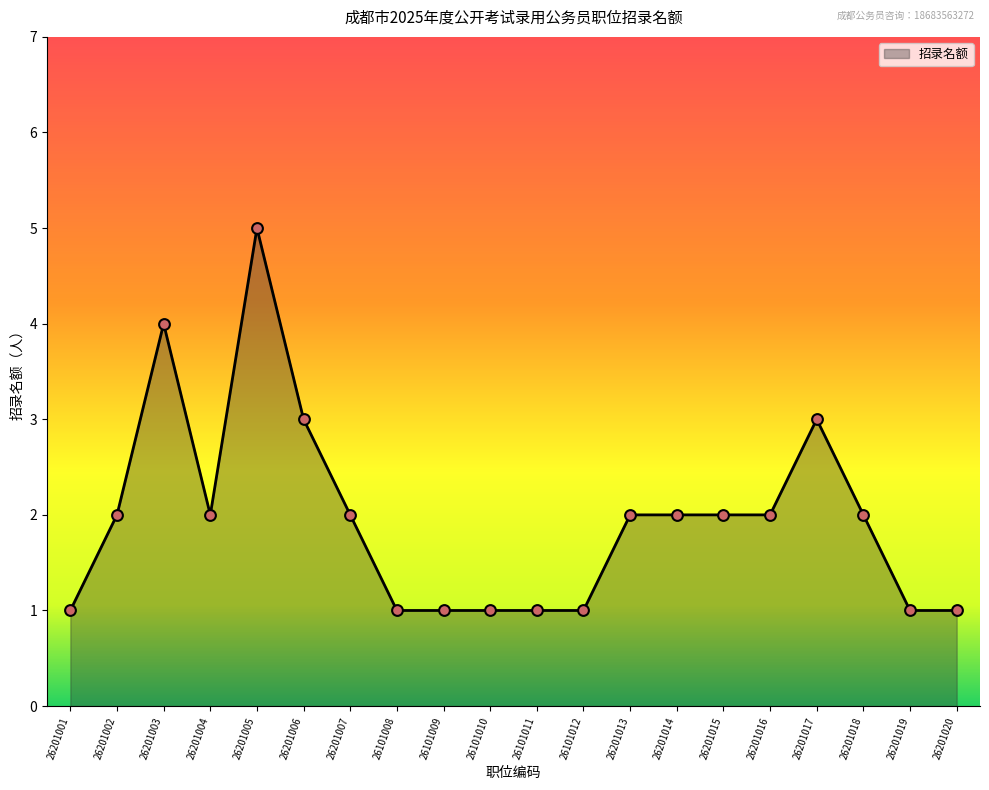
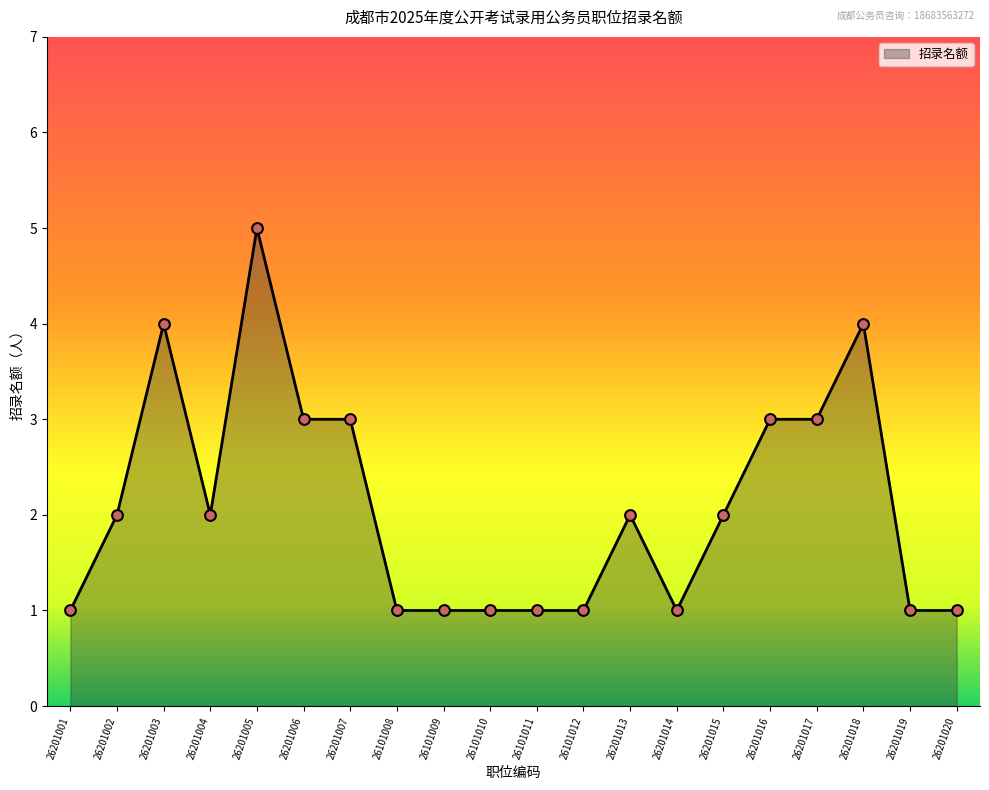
26201007: 2 -> 3
26201014: 2 -> 1
26201016: 2 -> 3
26201018: 2 -> 4
